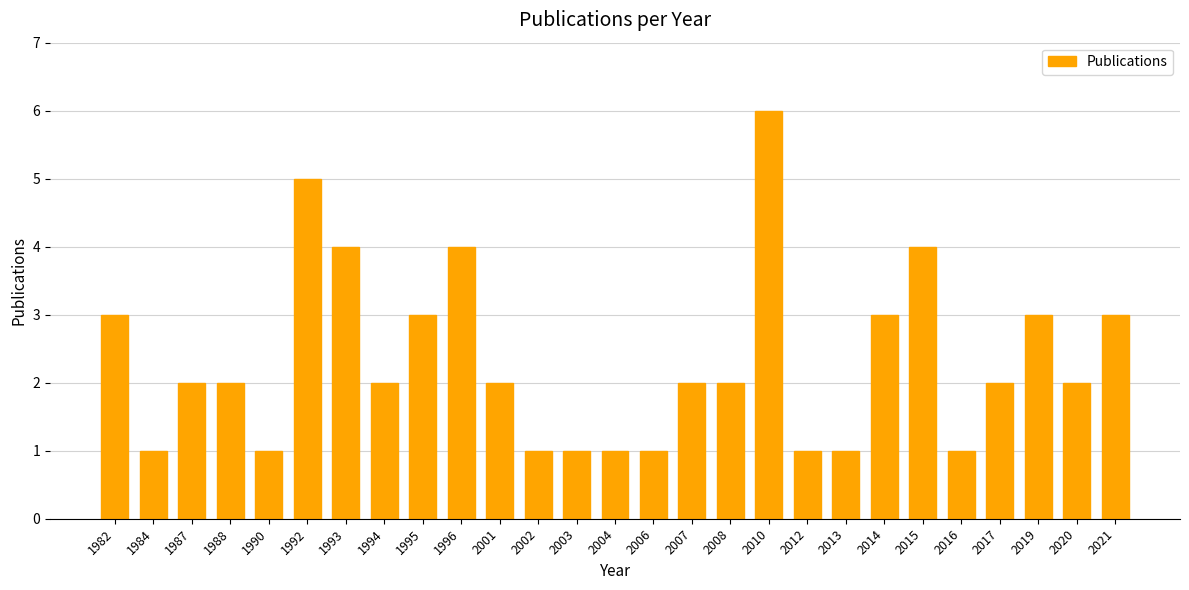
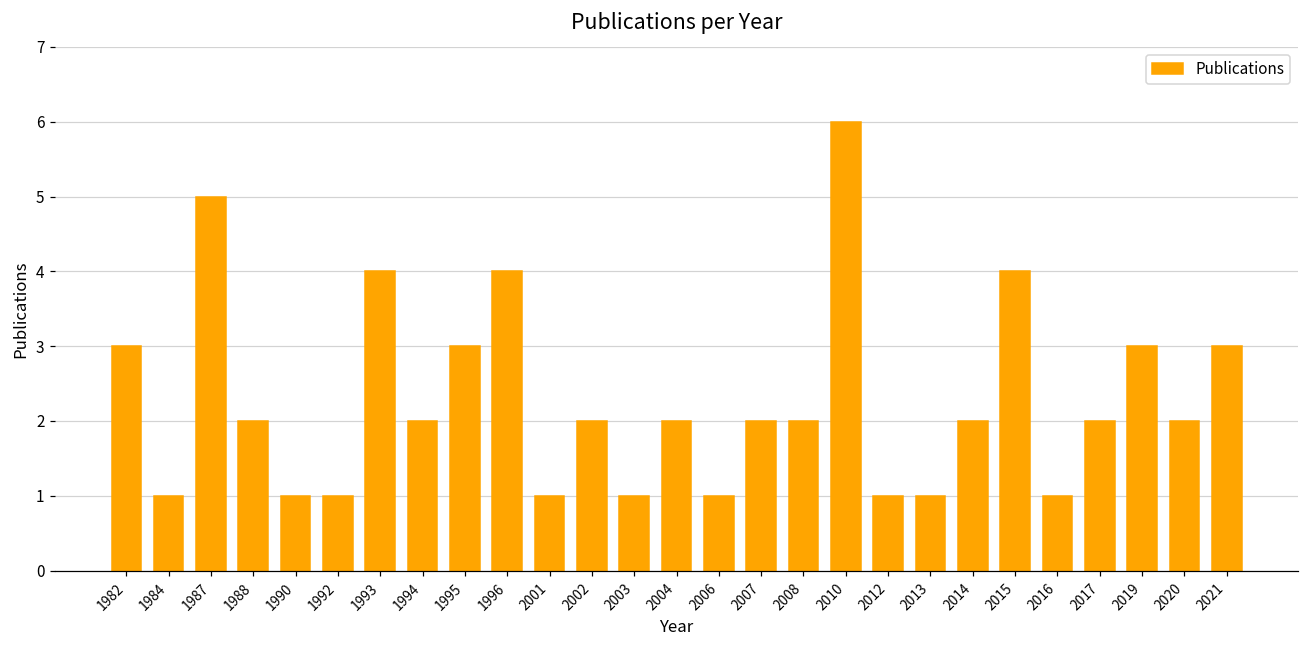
1987: 2 -> 5
1992: 5 -> 1
2001: 2 -> 1
2002: 1 -> 2
2004: 1 -> 2
2014: 3 -> 2
